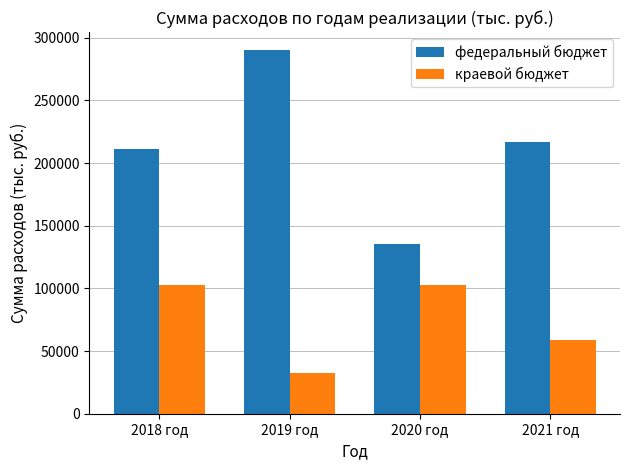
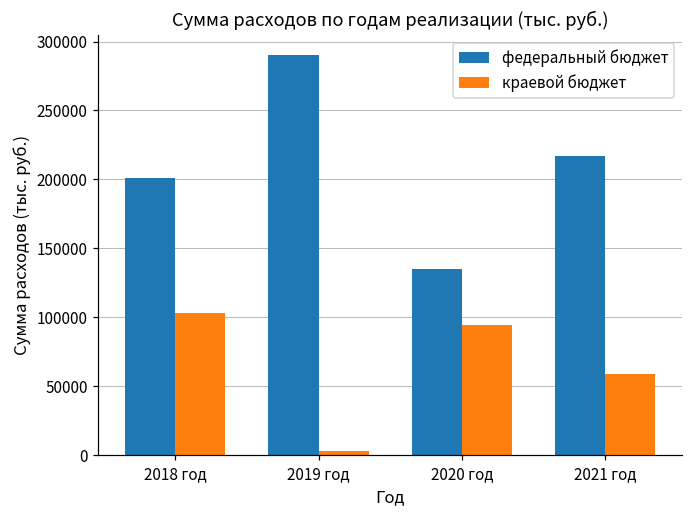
федеральный бюджет, 2018 год: 211000 -> 201000
краевой бюджет, 2019 год: 32000 -> 3000
краевой бюджет, 2020 год: 103000 -> 94000
